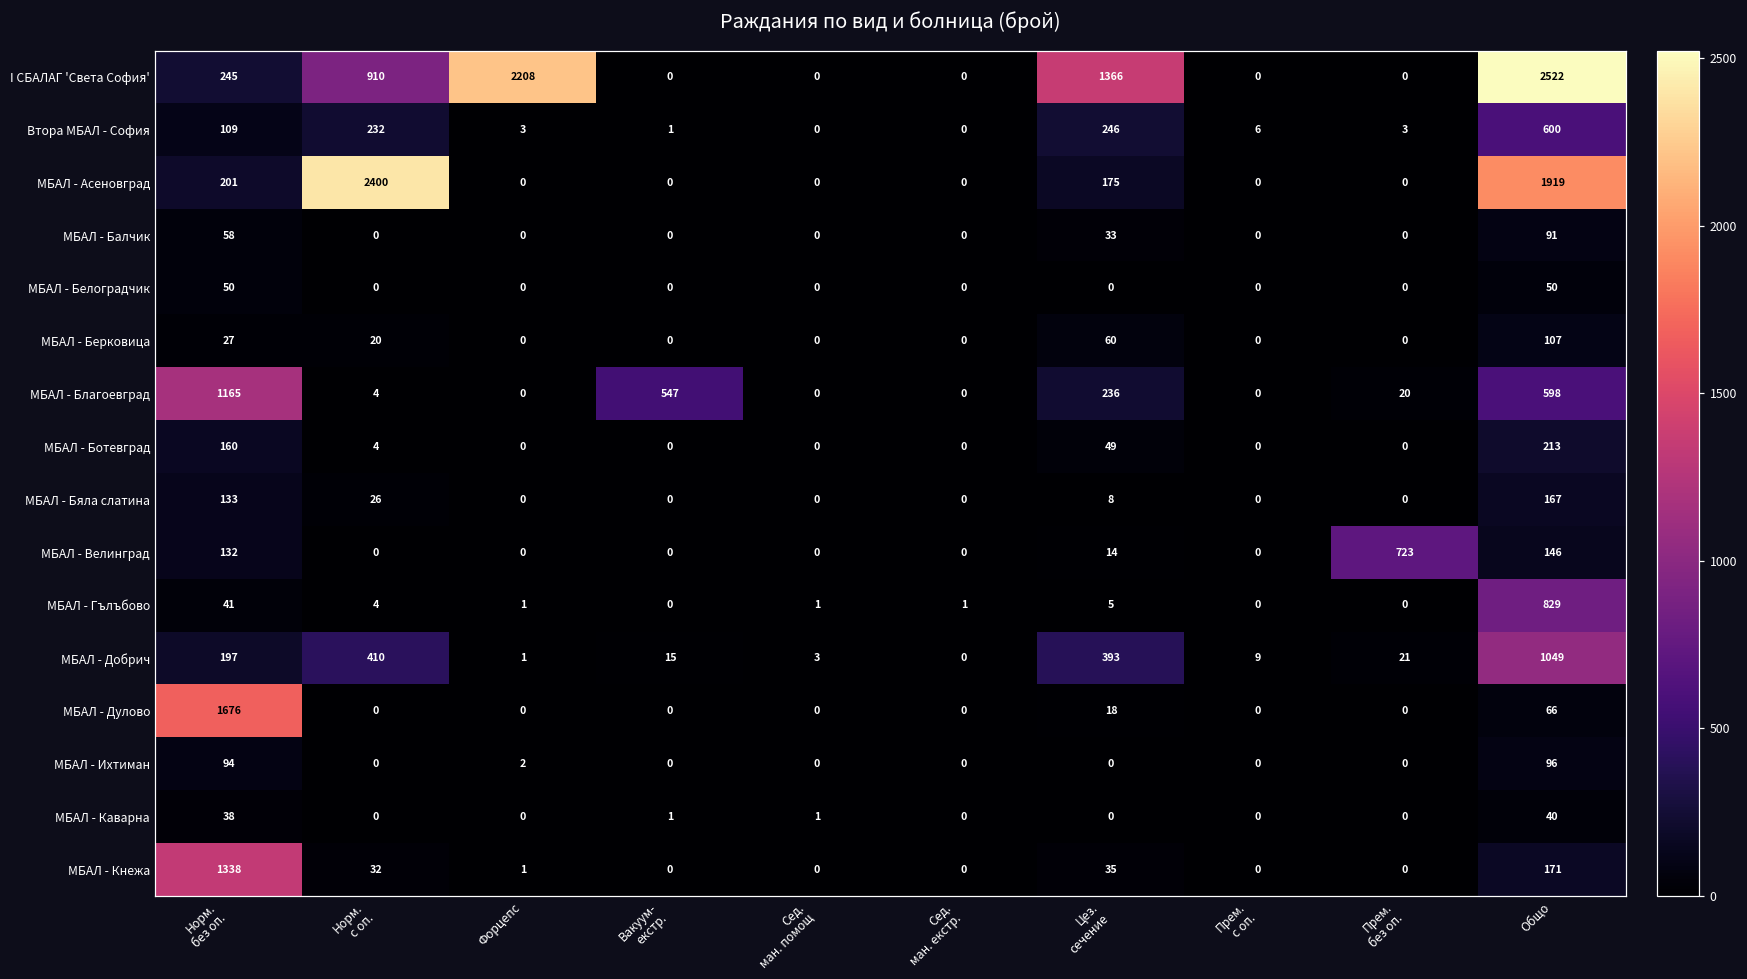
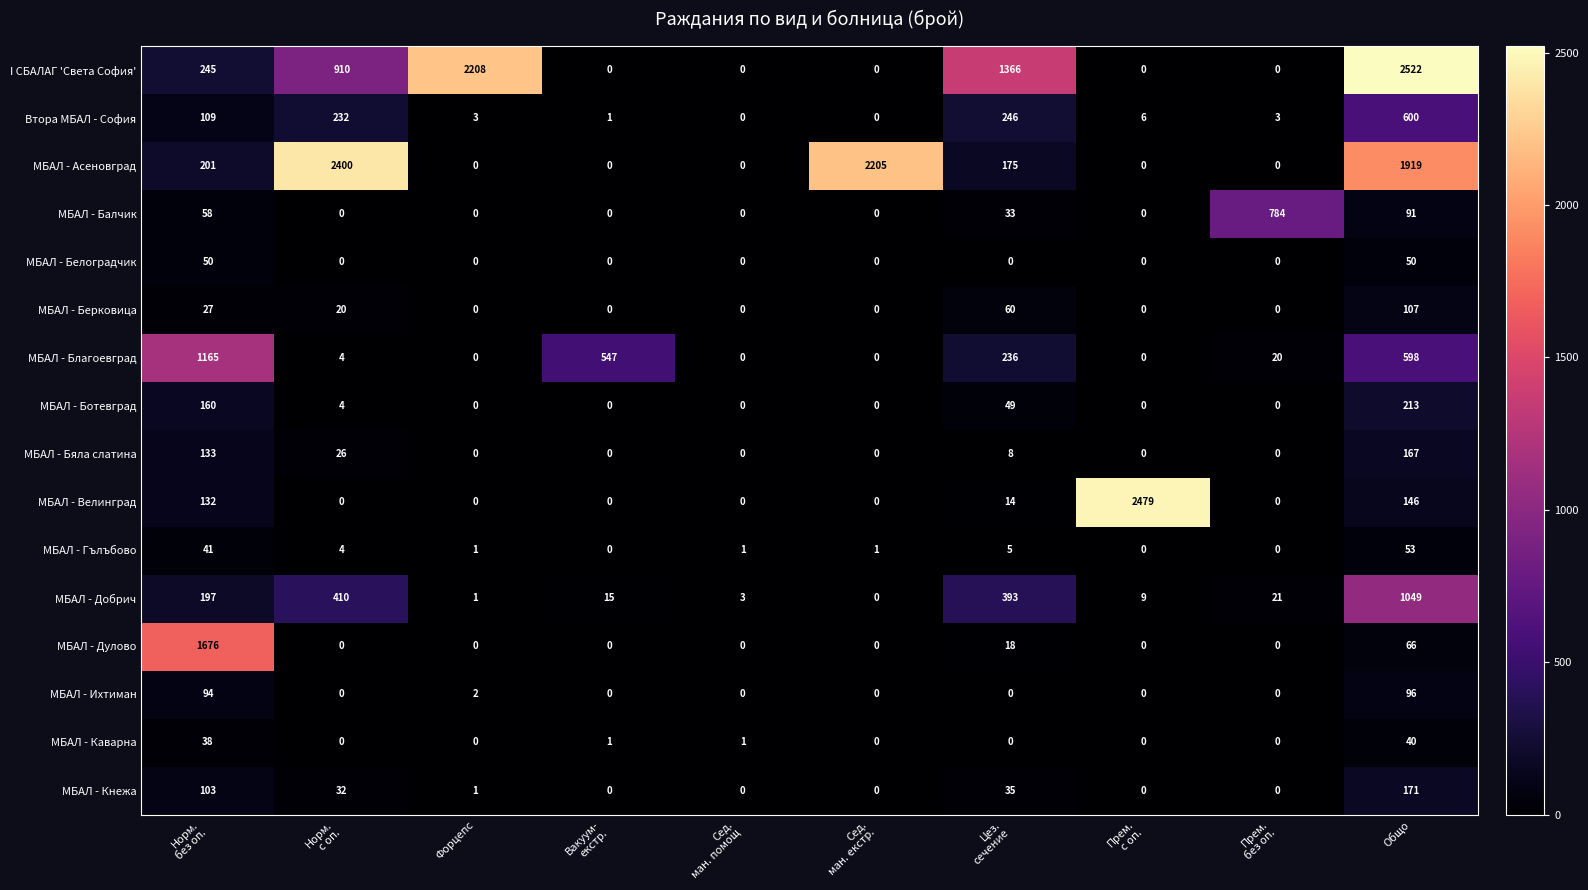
МБАЛ - Асеновград, Сед. ман. екстр.: 0 -> 2205
МБАЛ - Балчик, Прем. без оп.: 0 -> 784
МБАЛ - Велинград, Прем. с оп.: 0 -> 2479
МБАЛ - Велинград, Прем. без оп.: 723 -> 0
МБАЛ - Гълъбово, Общо: 829 -> 53
МБАЛ - Кнежа, Норм. без оп.: 1338 -> 103
